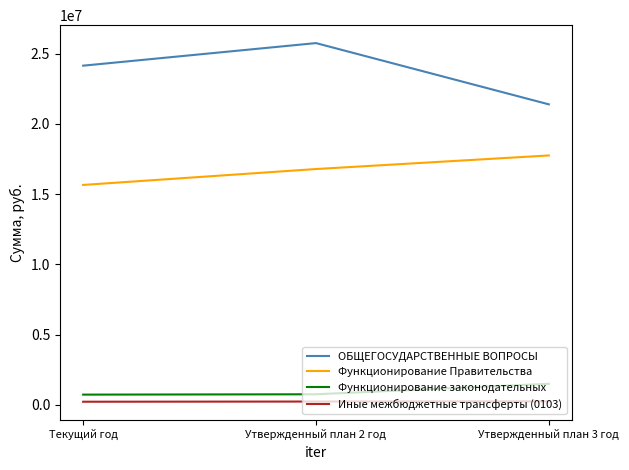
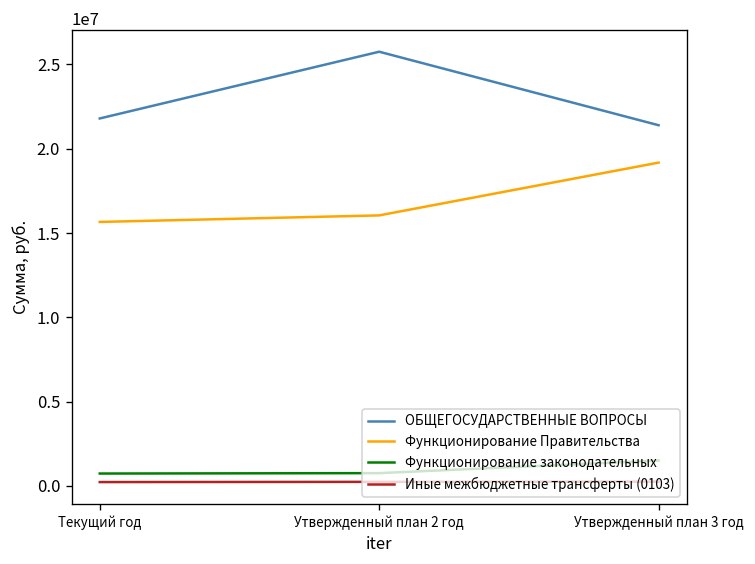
ОБЩЕГОСУДАРСТВЕННЫЕ ВОПРОСЫ, Текущий год: 24100000 -> 21800000
Функционирование Правительства, Утвержденный план 2 год: 16800000 -> 16000000
Функционирование Правительства, Утвержденный план 3 год: 17800000 -> 19200000
